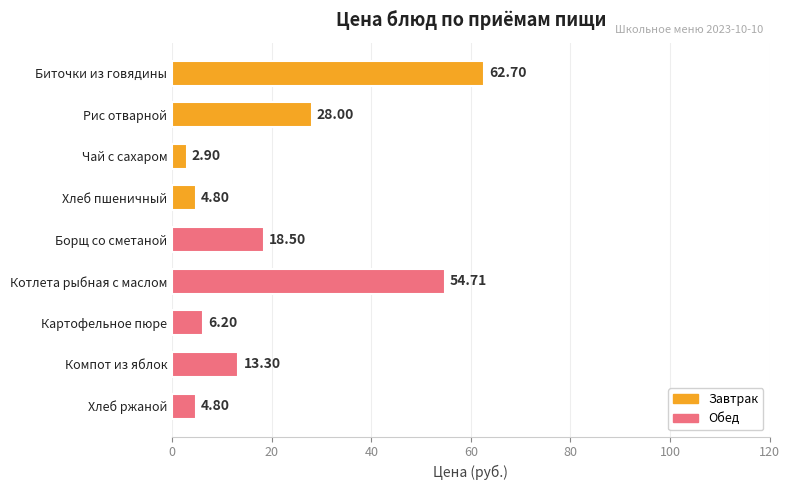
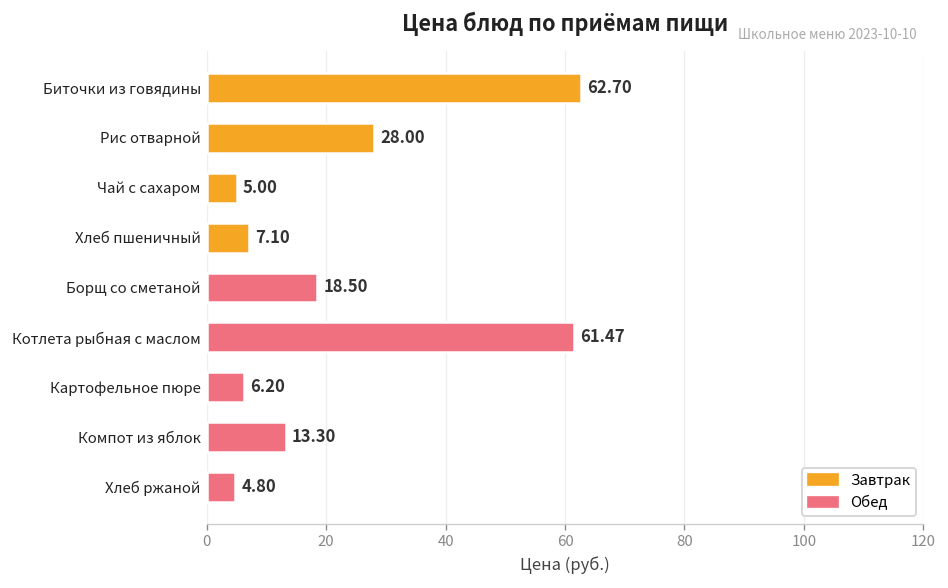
Чай с сахаром: 2.90 -> 5.00
Хлеб пшеничный: 4.80 -> 7.10
Котлета рыбная с маслом: 54.71 -> 61.47
